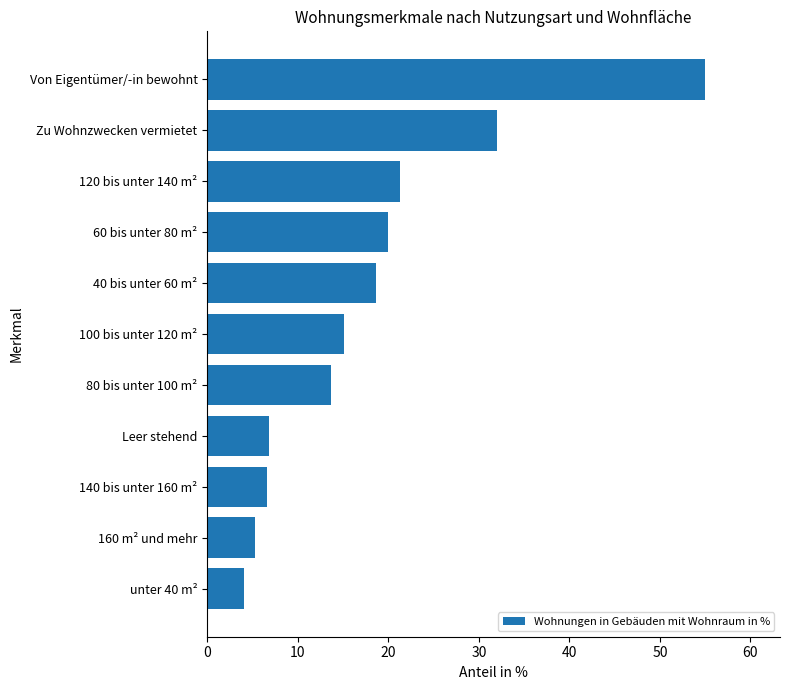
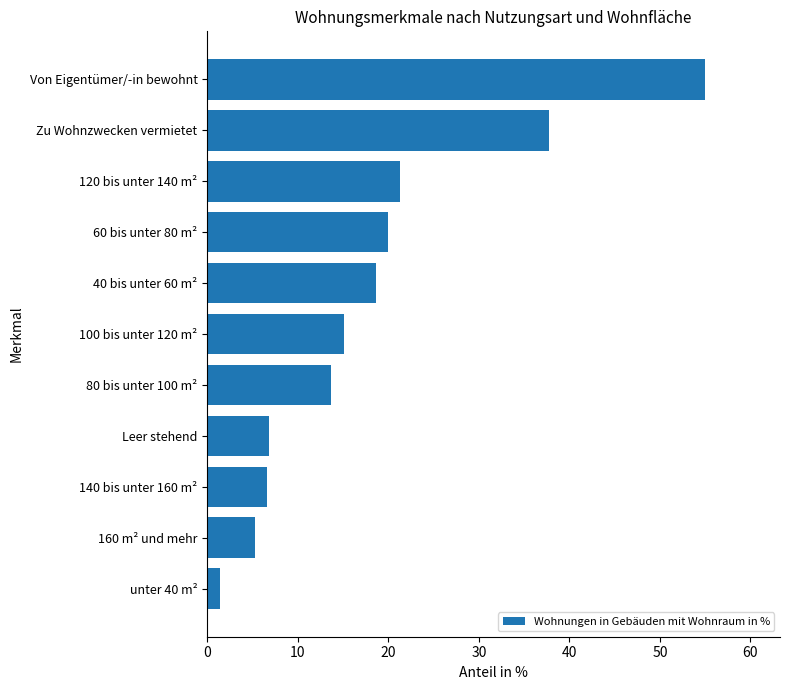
Zu Wohnzwecken vermietet: 32 -> 38
unter 40 m²: 4 -> 1
